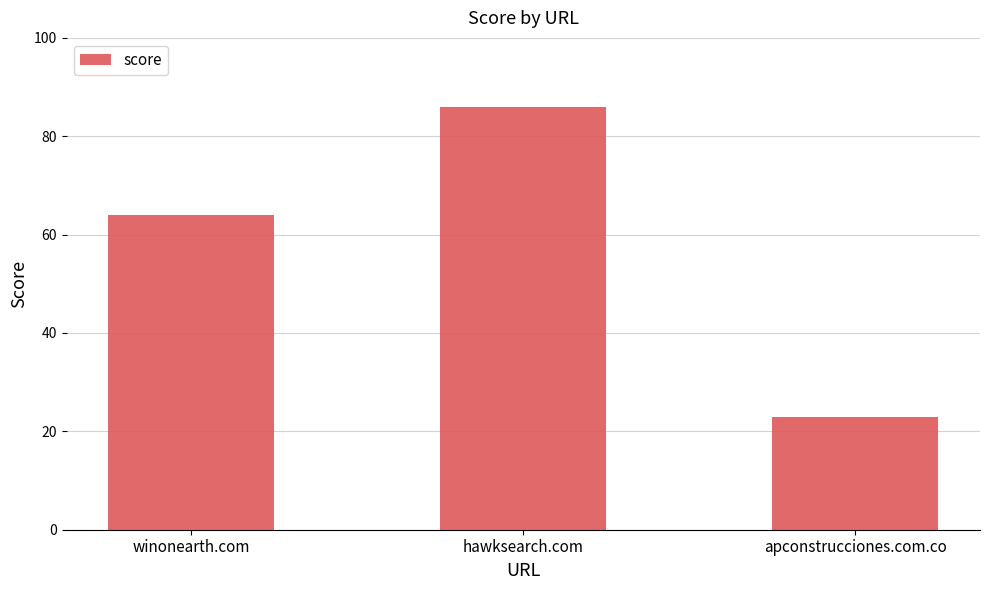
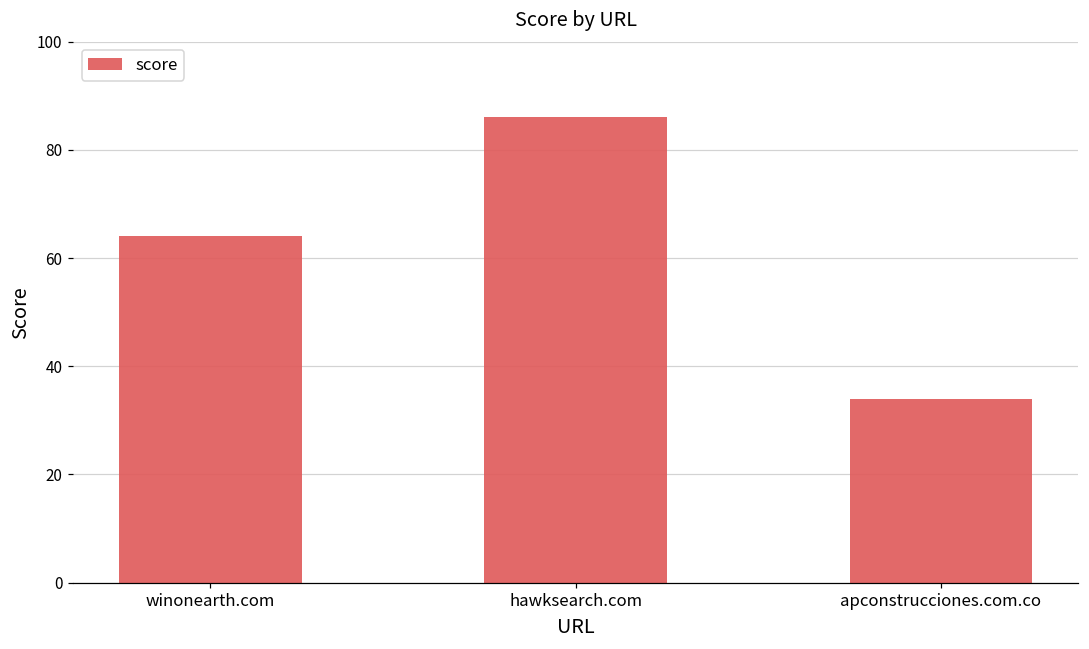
apconstrucciones.com.co: 23 -> 34
